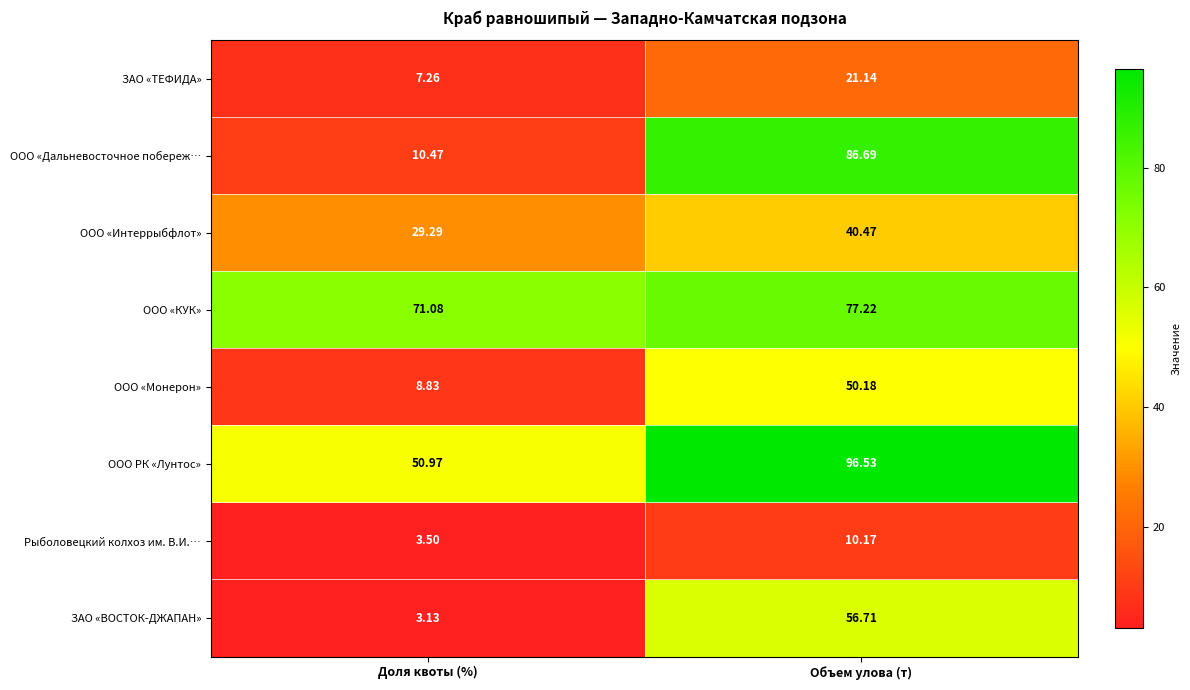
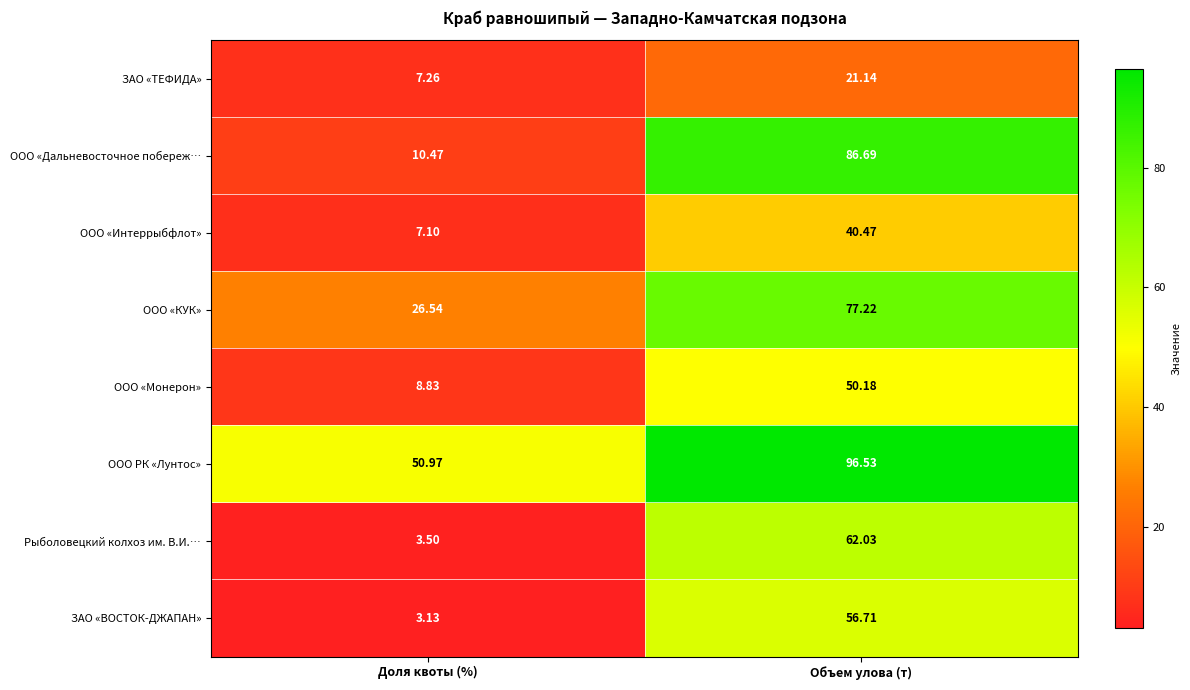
ООО «Интеррыбфлот», Доля квоты (%): 29.29 -> 7.10
ООО «КУК», Доля квоты (%): 71.08 -> 26.54
Рыболовецкий колхоз им. В.И.…, Объем улова (т): 10.17 -> 62.03
